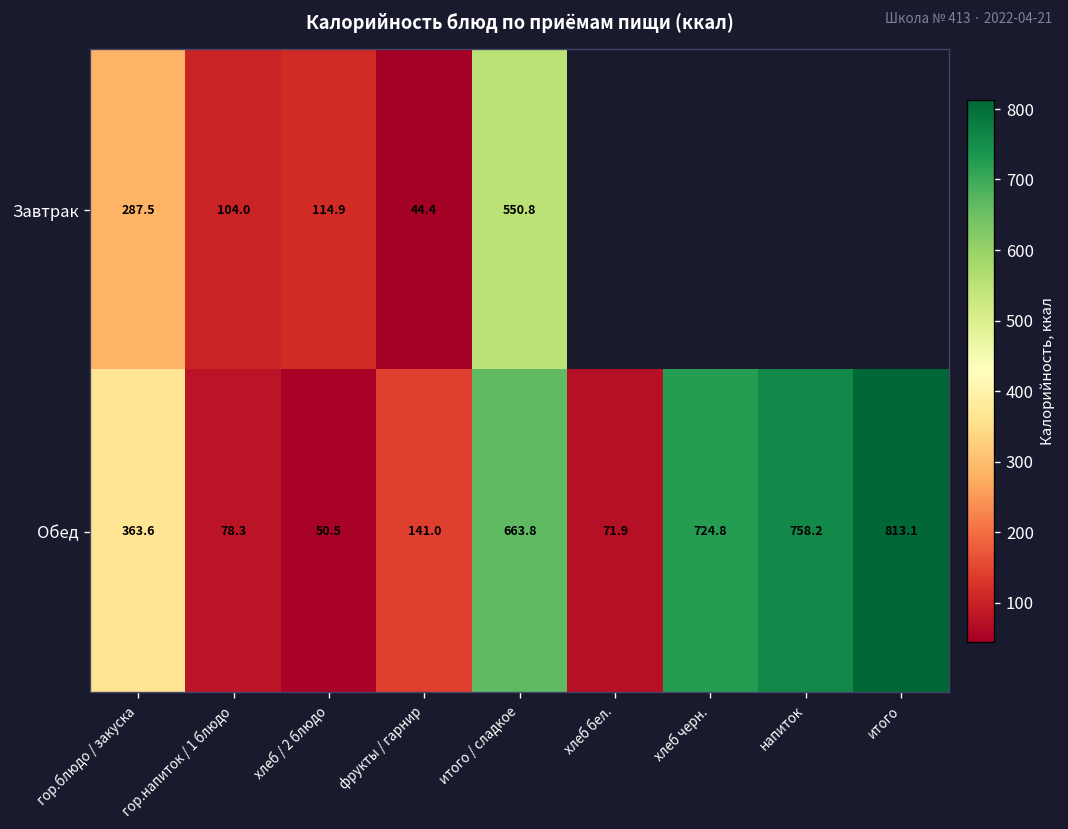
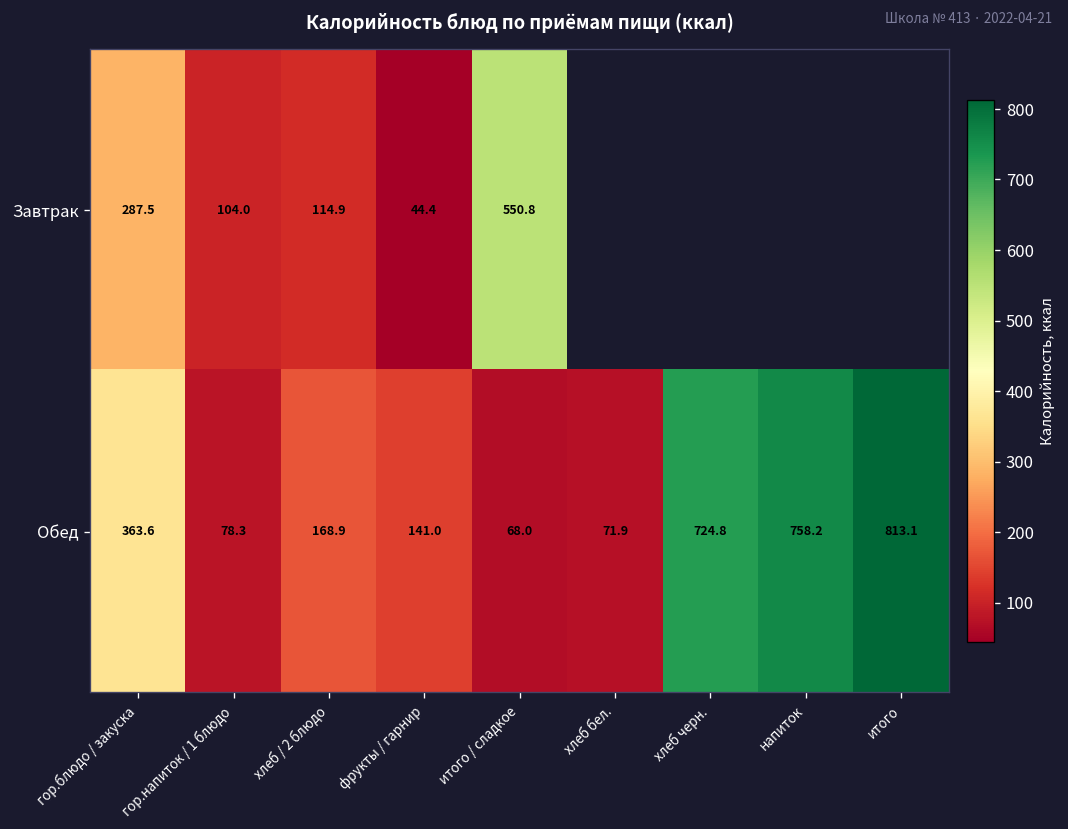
Обед, хлеб / 2 блюдо: 50.5 -> 168.9
Обед, итого / сладкое: 663.8 -> 68.0
